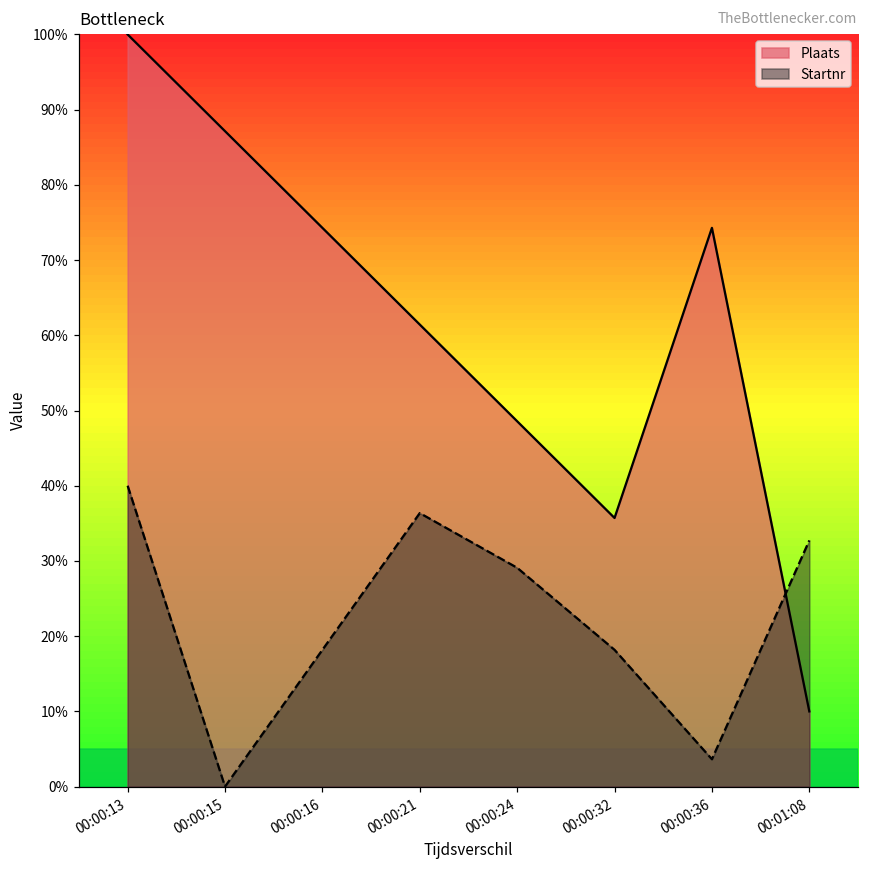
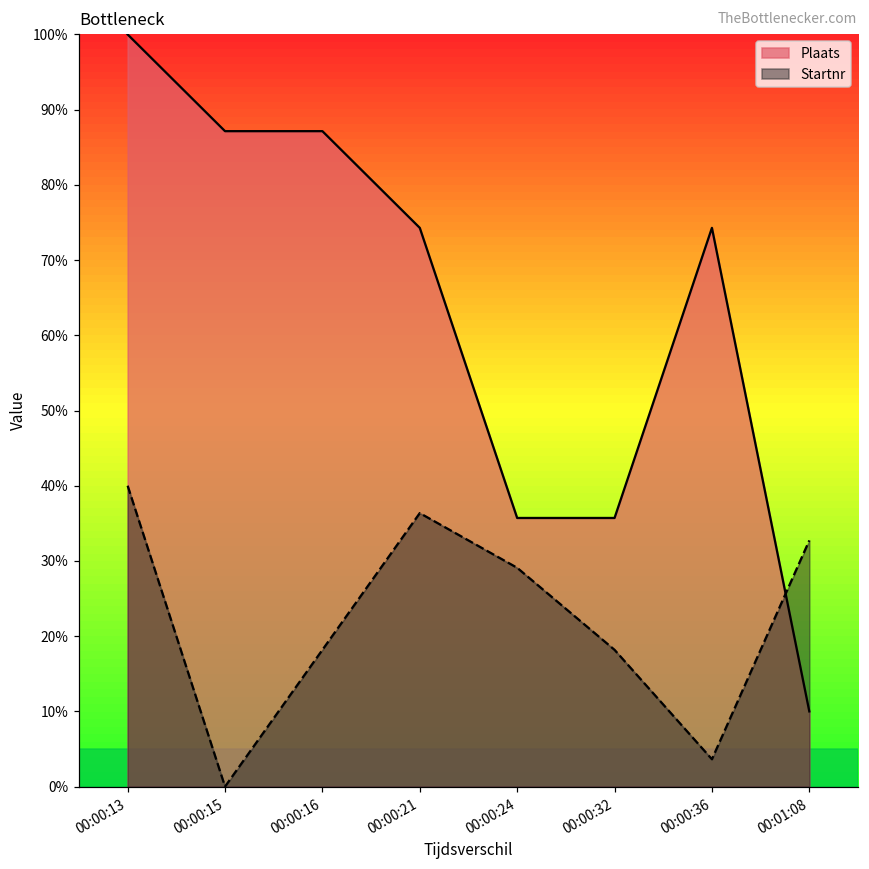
Plaats, 00:00:16: 74% -> 87%
Plaats, 00:00:21: 61% -> 74%
Plaats, 00:00:24: 49% -> 36%
